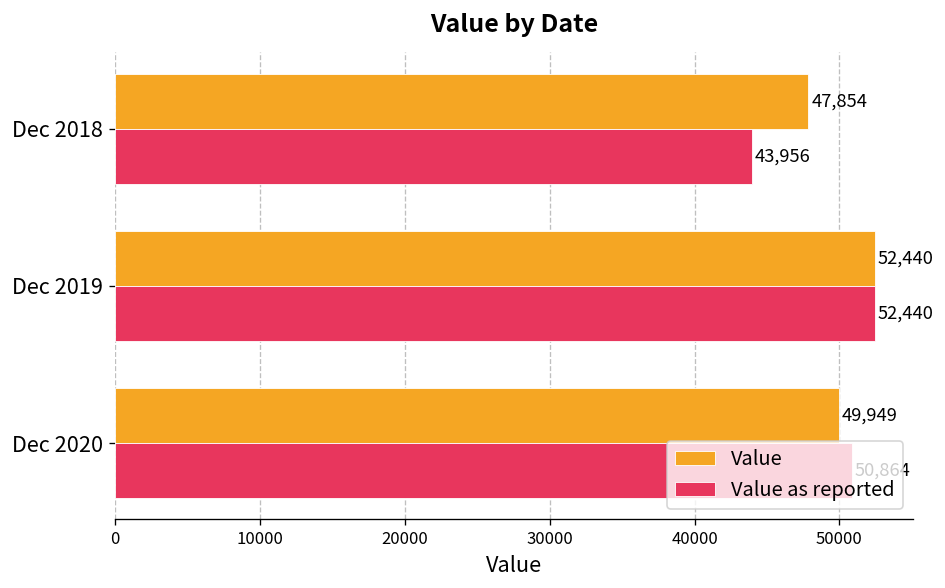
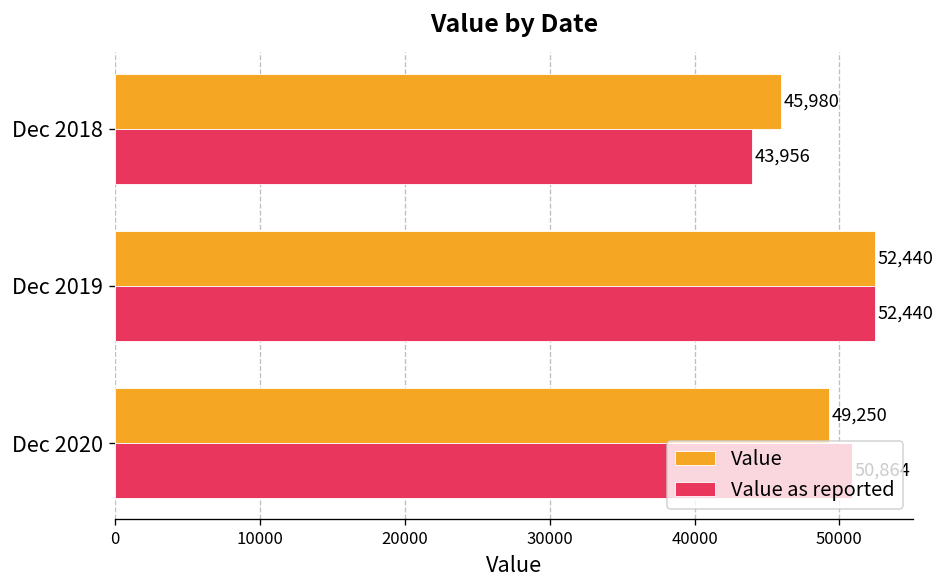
Value, Dec 2018: 47,854 -> 45,980
Value, Dec 2020: 49,949 -> 49,250
